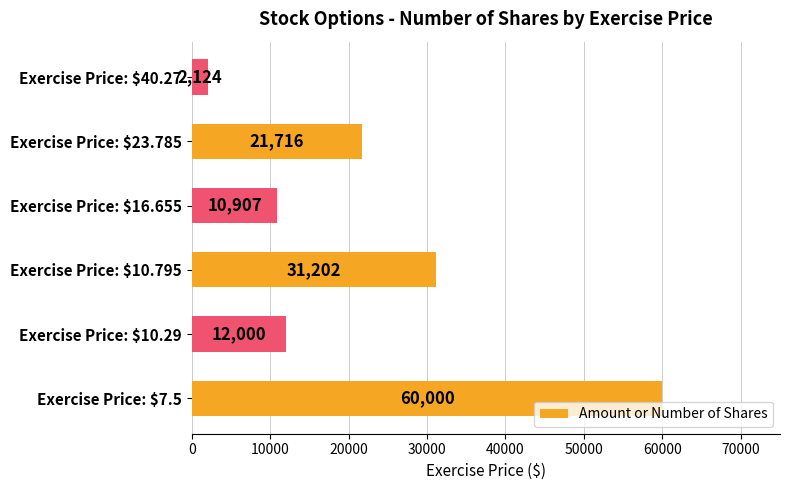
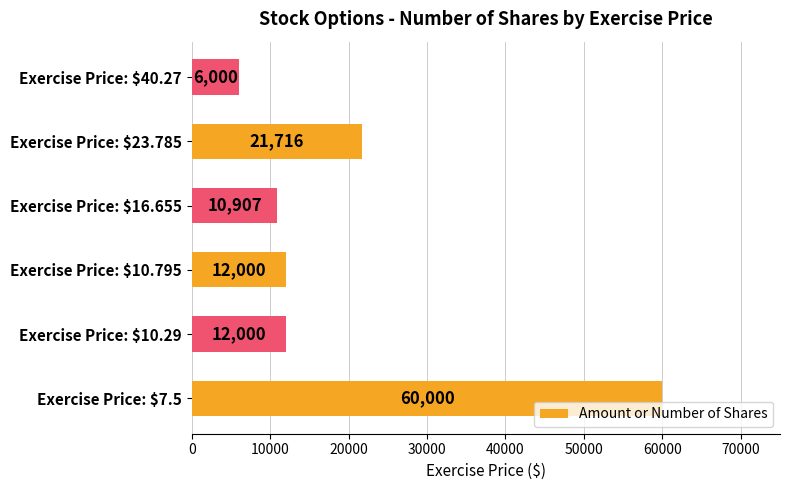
Exercise Price: $40.27: 2,124 -> 6,000
Exercise Price: $10.795: 31,202 -> 12,000
